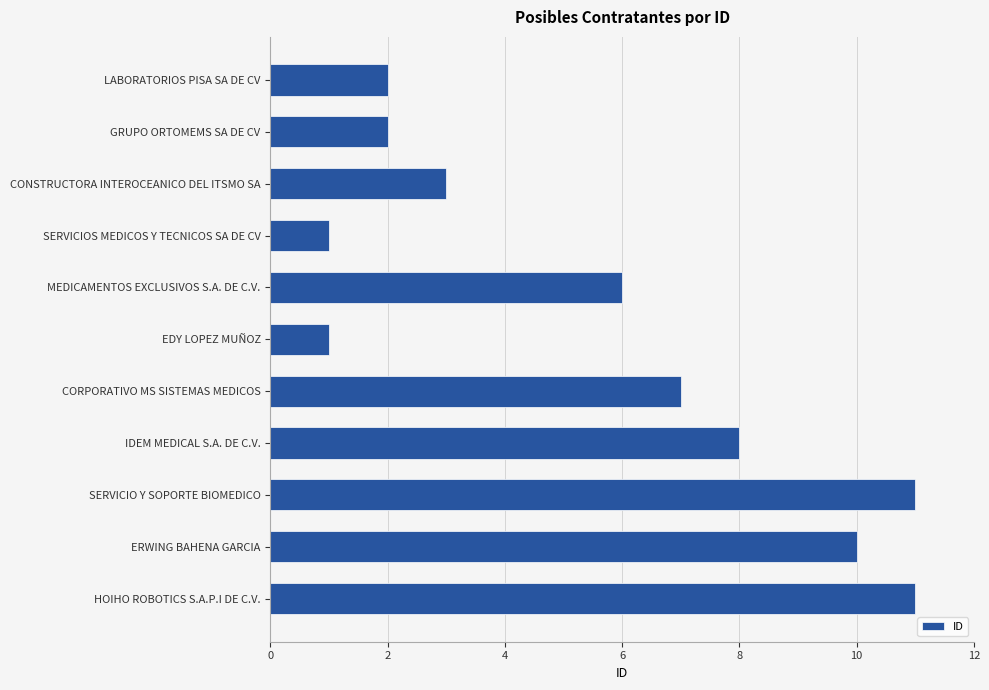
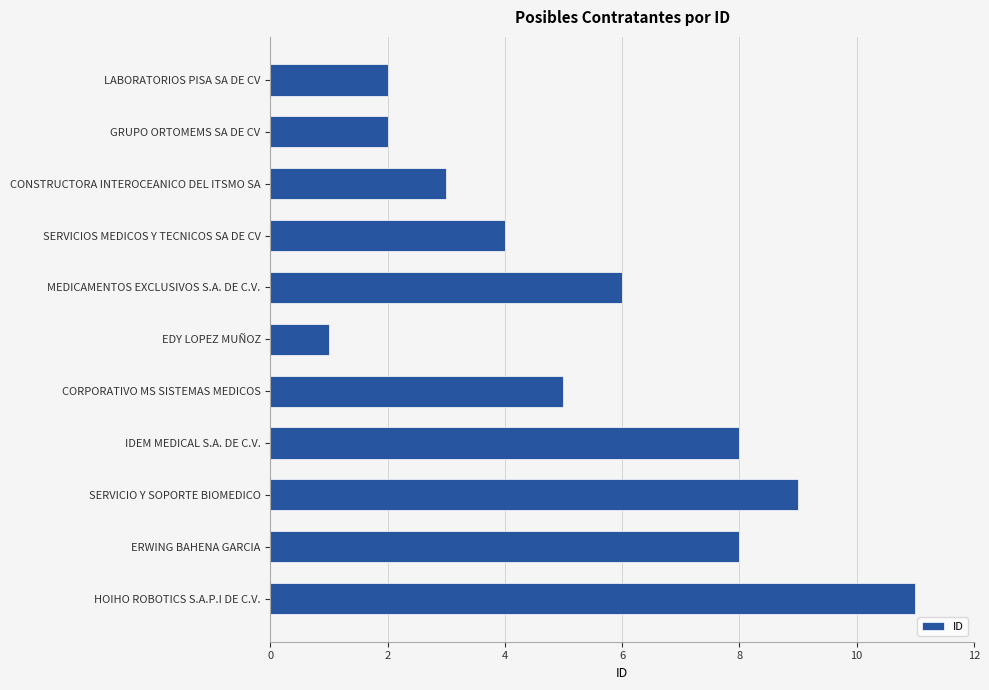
SERVICIOS MEDICOS Y TECNICOS SA DE CV: 1 -> 4
CORPORATIVO MS SISTEMAS MEDICOS: 7 -> 5
SERVICIO Y SOPORTE BIOMEDICO: 11 -> 9
ERWING BAHENA GARCIA: 10 -> 8
